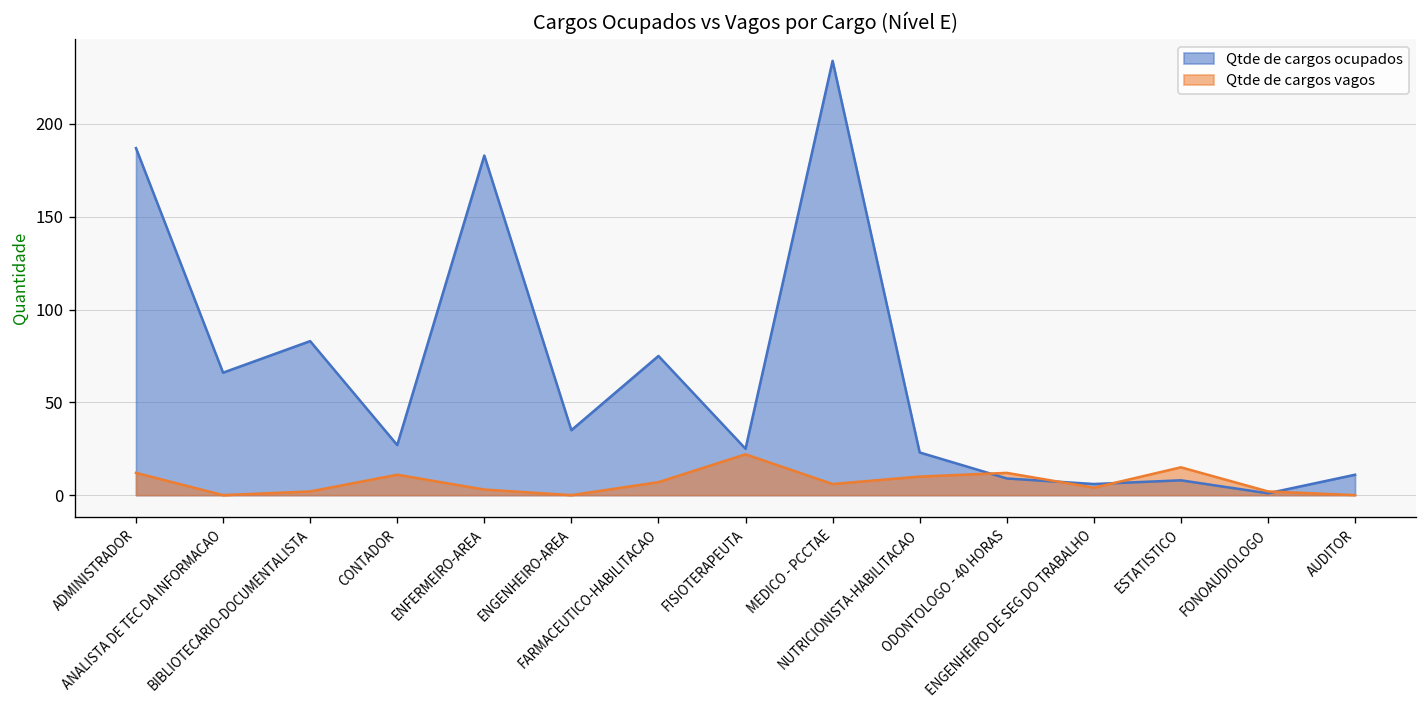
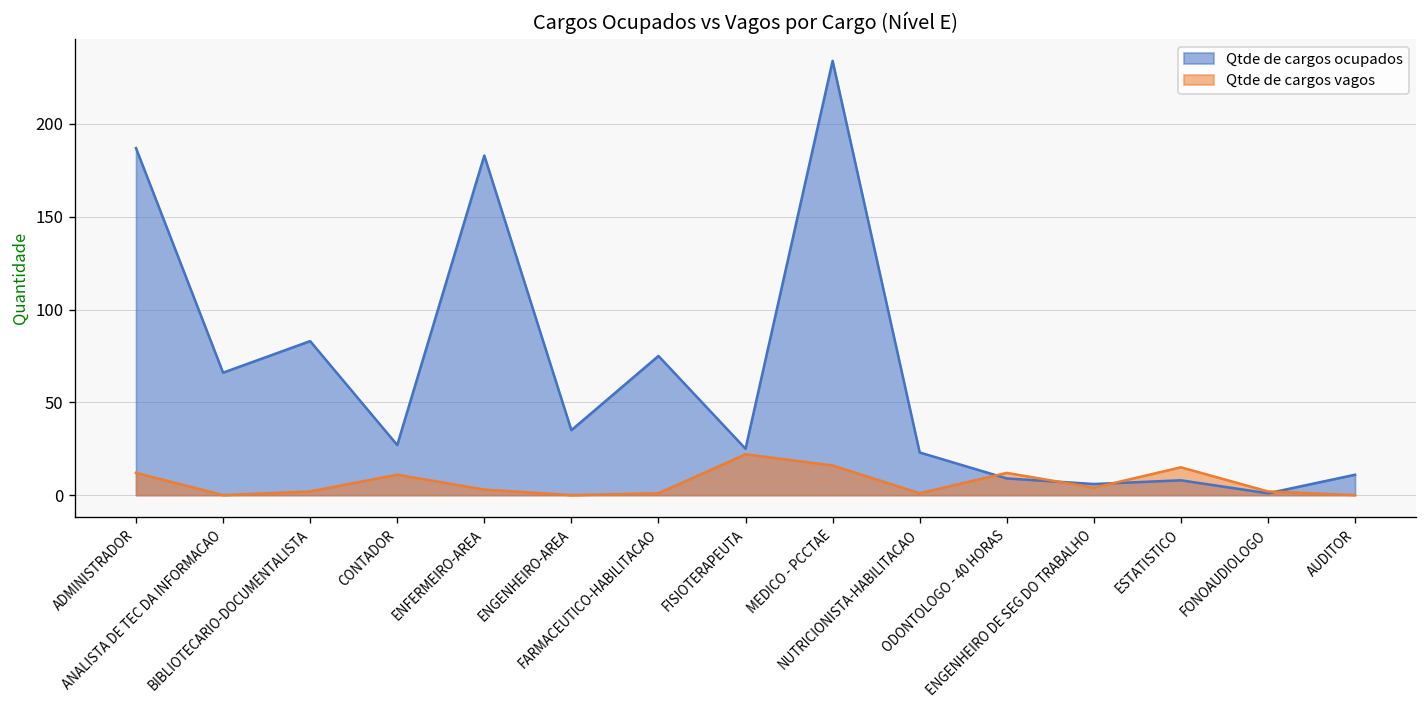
Qtde de cargos vagos, FARMACEUTICO-HABILITACAO: 7 -> 1
Qtde de cargos vagos, MEDICO - PCCTAE: 6 -> 16
Qtde de cargos vagos, NUTRICIONISTA-HABILITACAO: 10 -> 1
